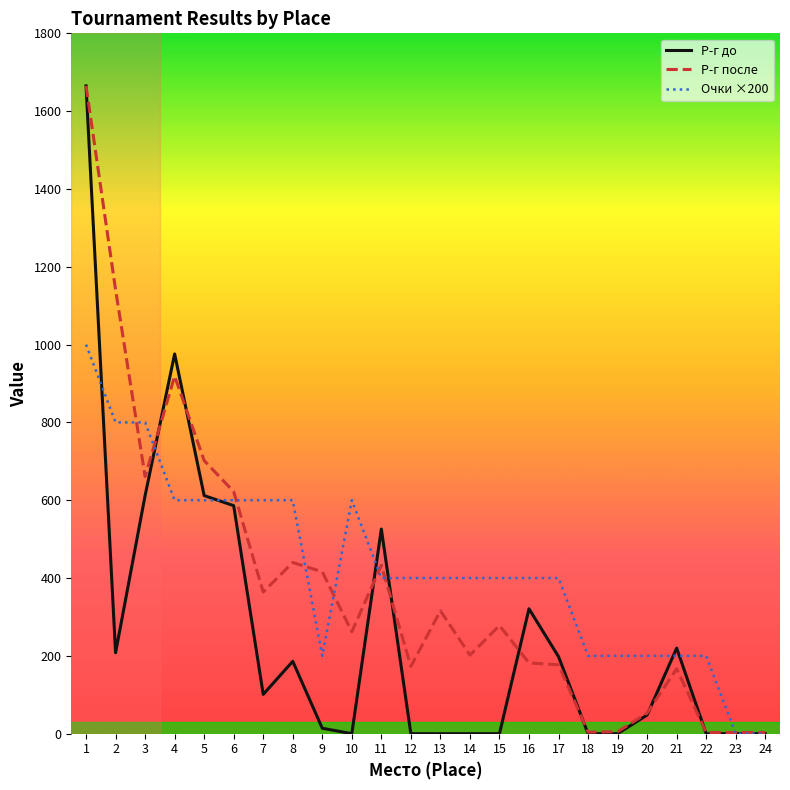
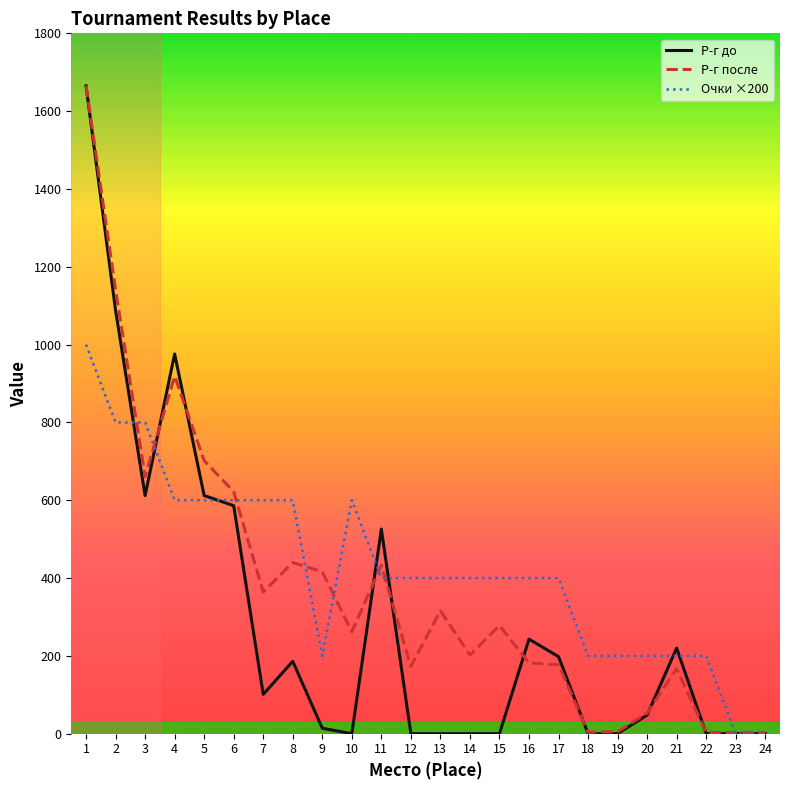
Р-г до, 2: 210 -> 1090
Р-г до, 16: 320 -> 240
